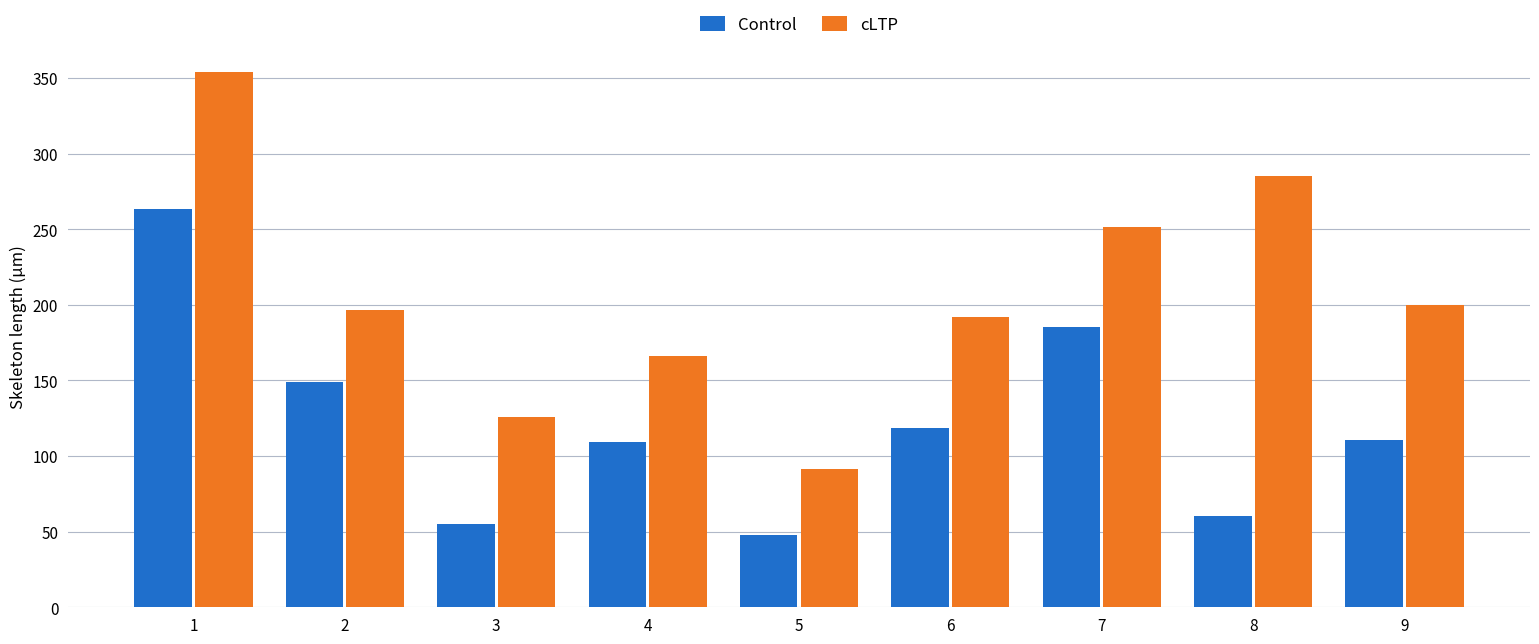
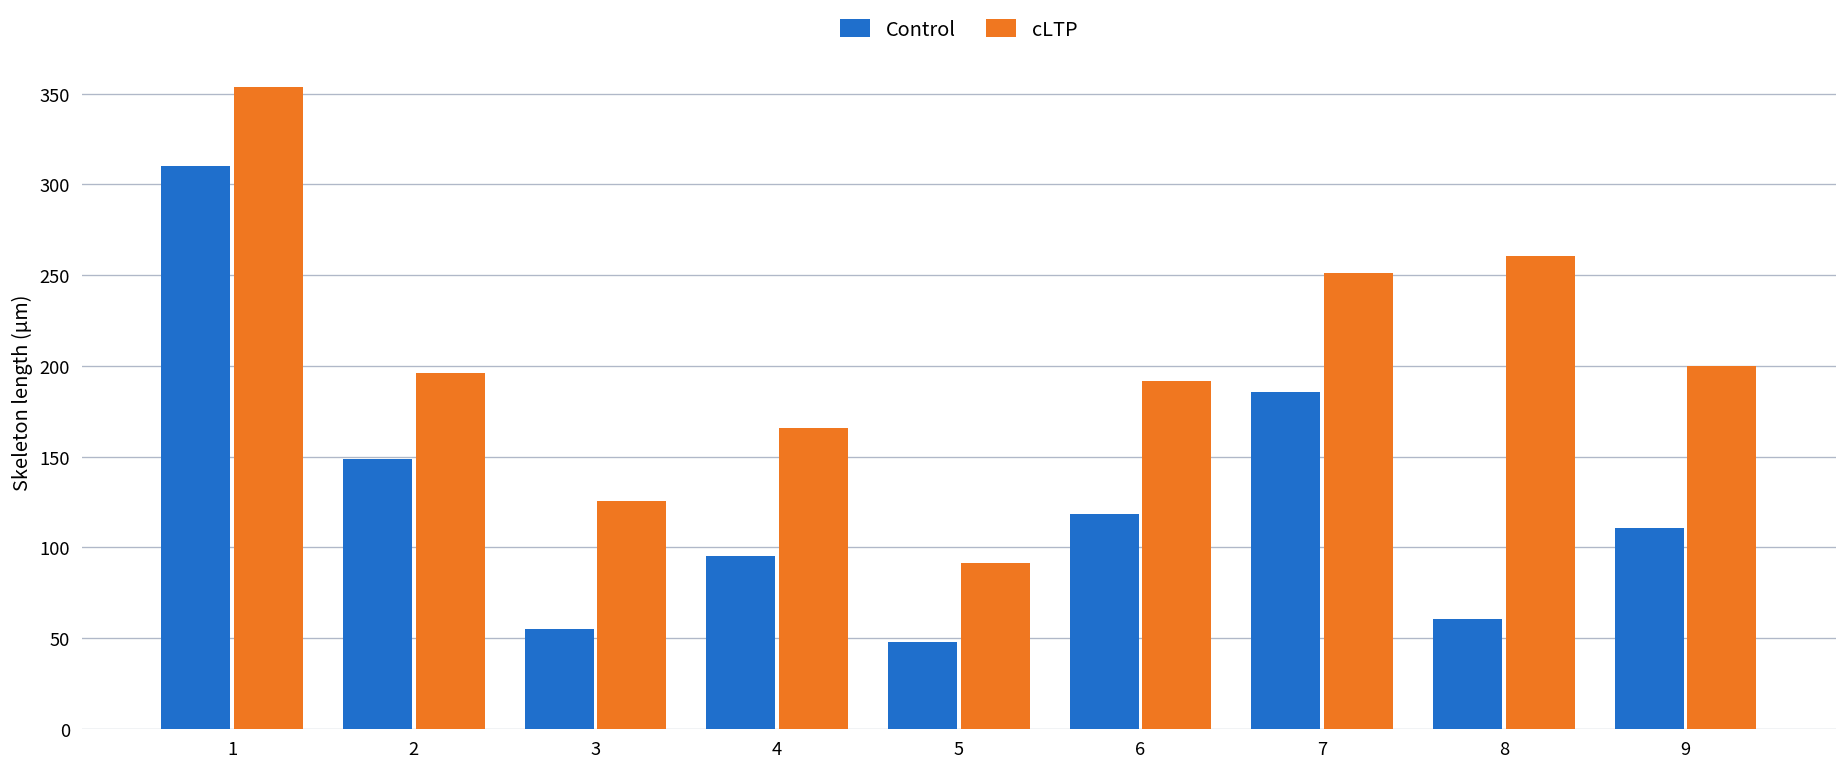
Control, 1: 263 -> 310
Control, 4: 109 -> 95
cLTP, 8: 285 -> 261
